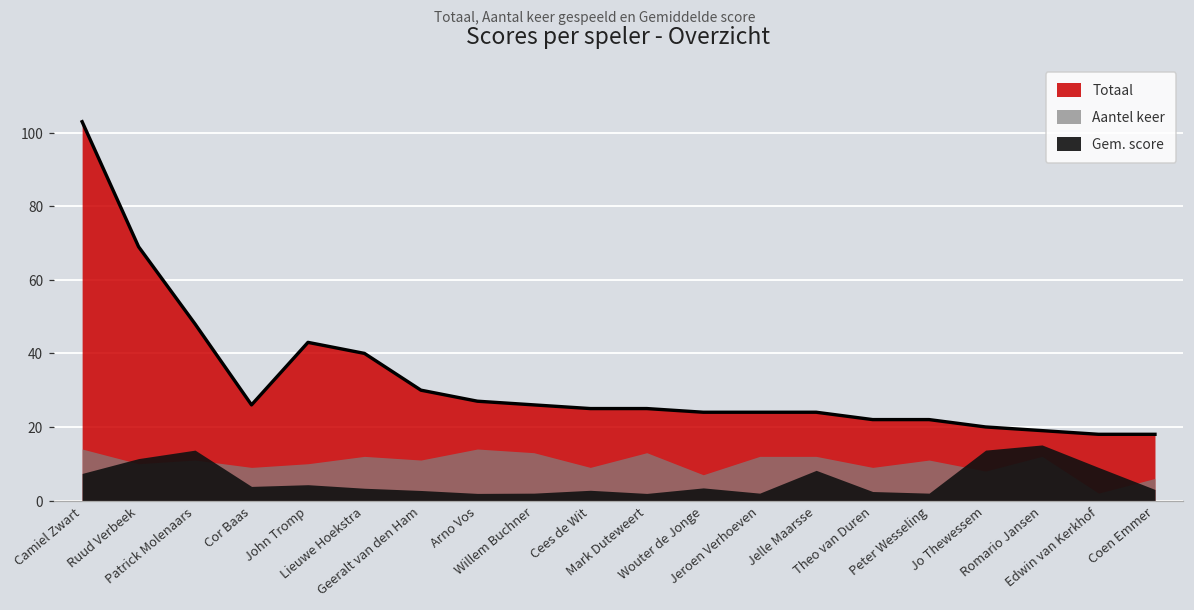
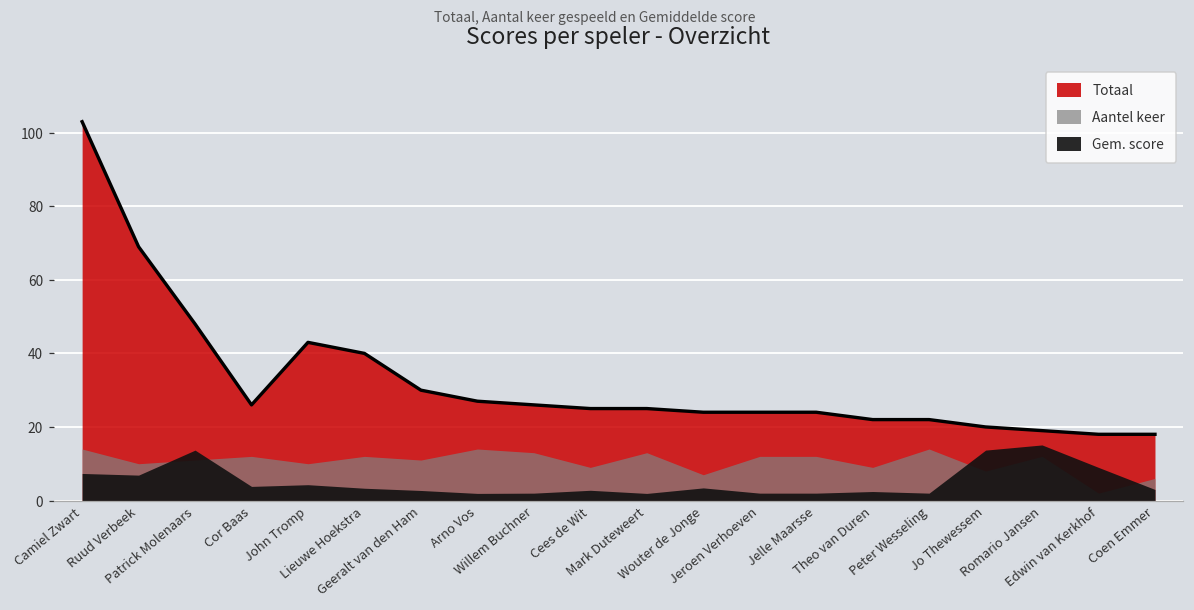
Gem. score, Ruud Verbeek: 11 -> 7
Aantel keer, Cor Baas: 9 -> 12
Gem. score, Jelle Maarsse: 8 -> 2
Aantel keer, Peter Wesseling: 11 -> 14
